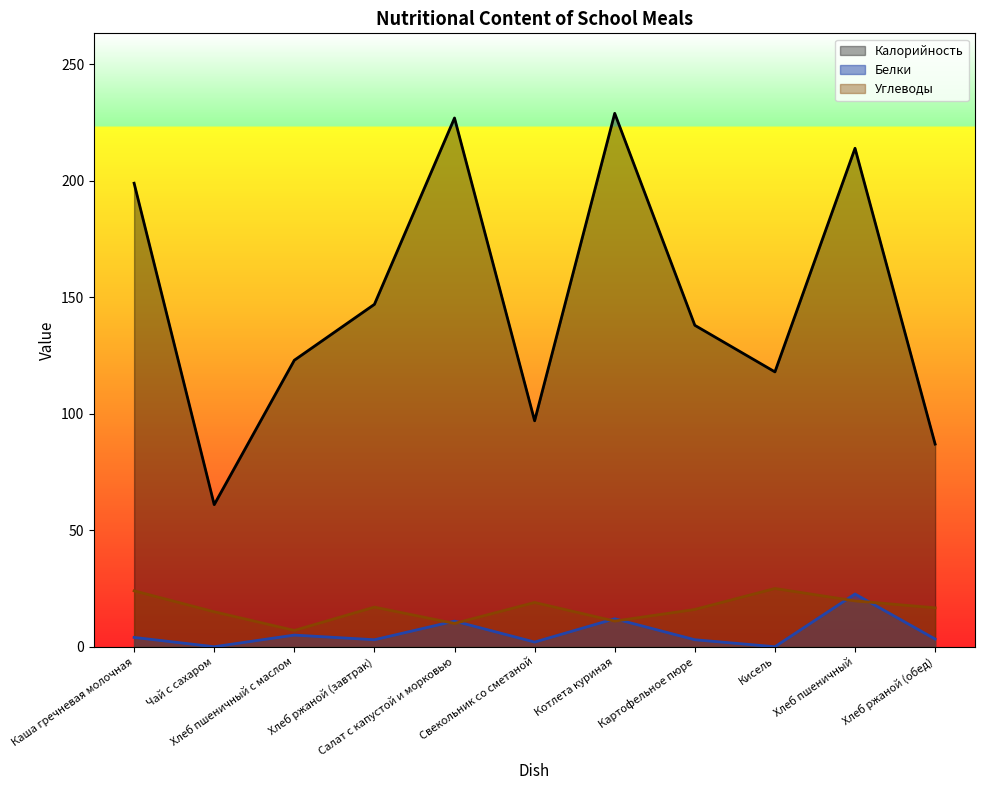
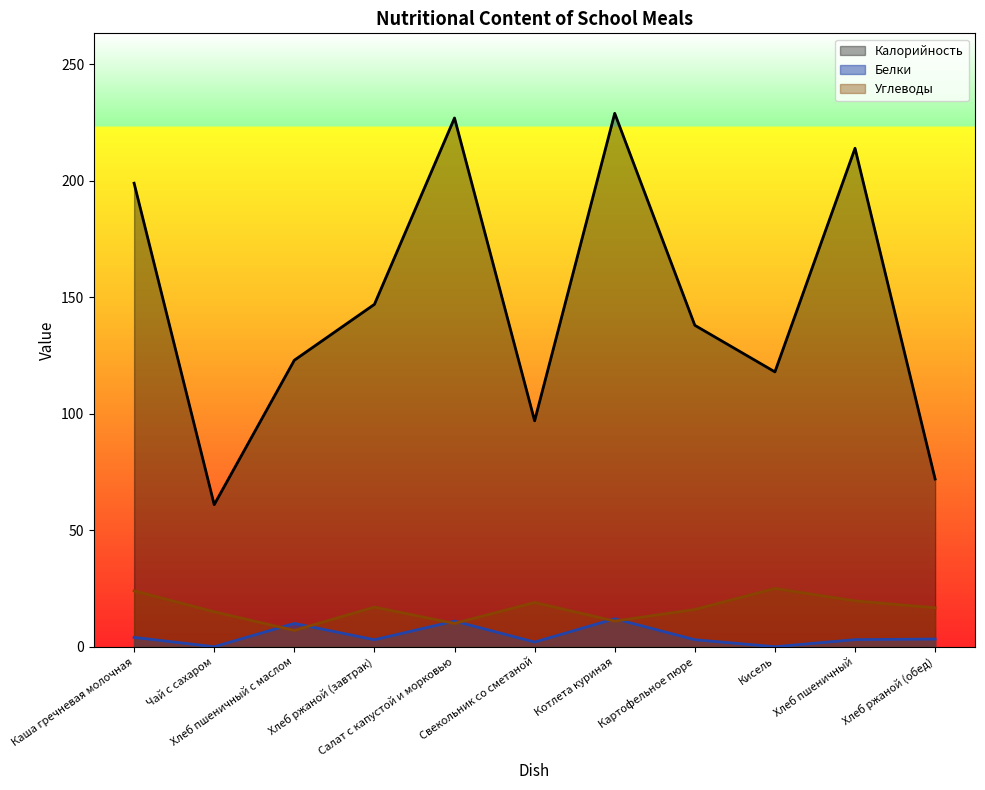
Белки, Хлеб пшеничный с маслом: 5 -> 10
Белки, Хлеб пшеничный: 23 -> 3
Калорийность, Хлеб ржаной (обед): 87 -> 72
